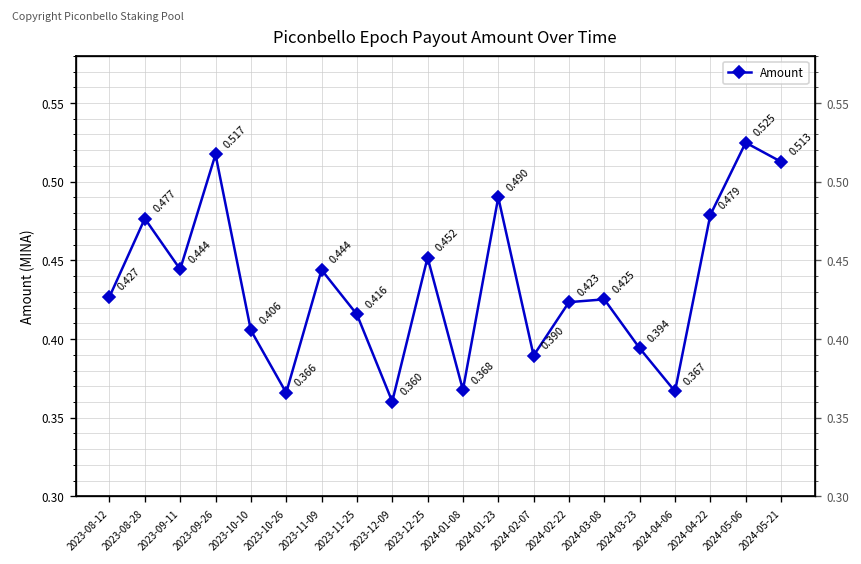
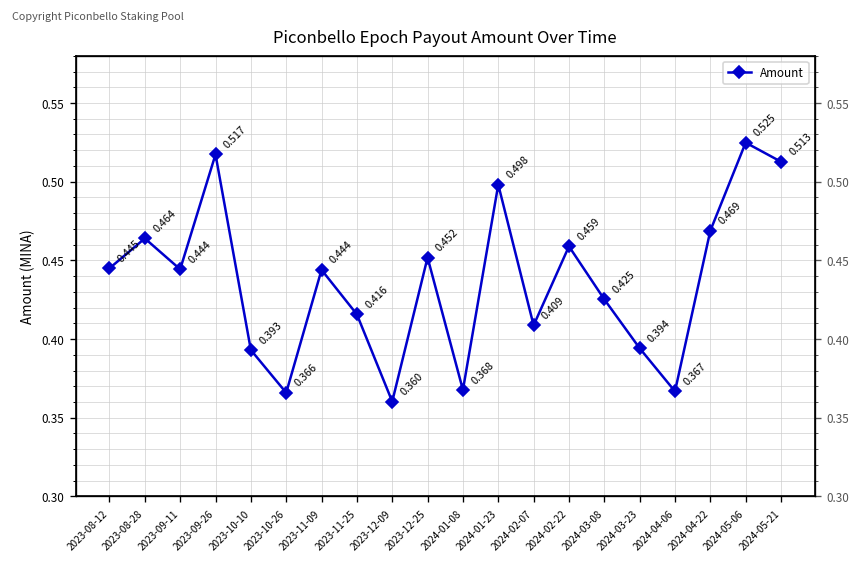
2023-08-12: 0.427 -> 0.445
2023-08-28: 0.477 -> 0.464
2023-10-10: 0.406 -> 0.393
2024-01-23: 0.490 -> 0.498
2024-02-07: 0.390 -> 0.409
2024-02-22: 0.423 -> 0.459
2024-04-22: 0.479 -> 0.469
